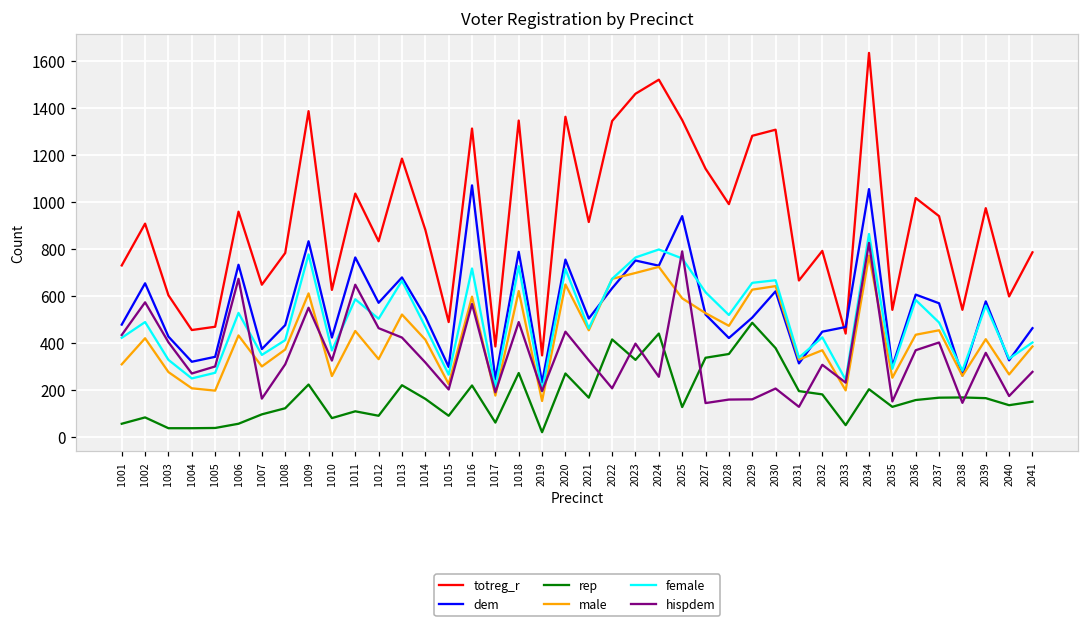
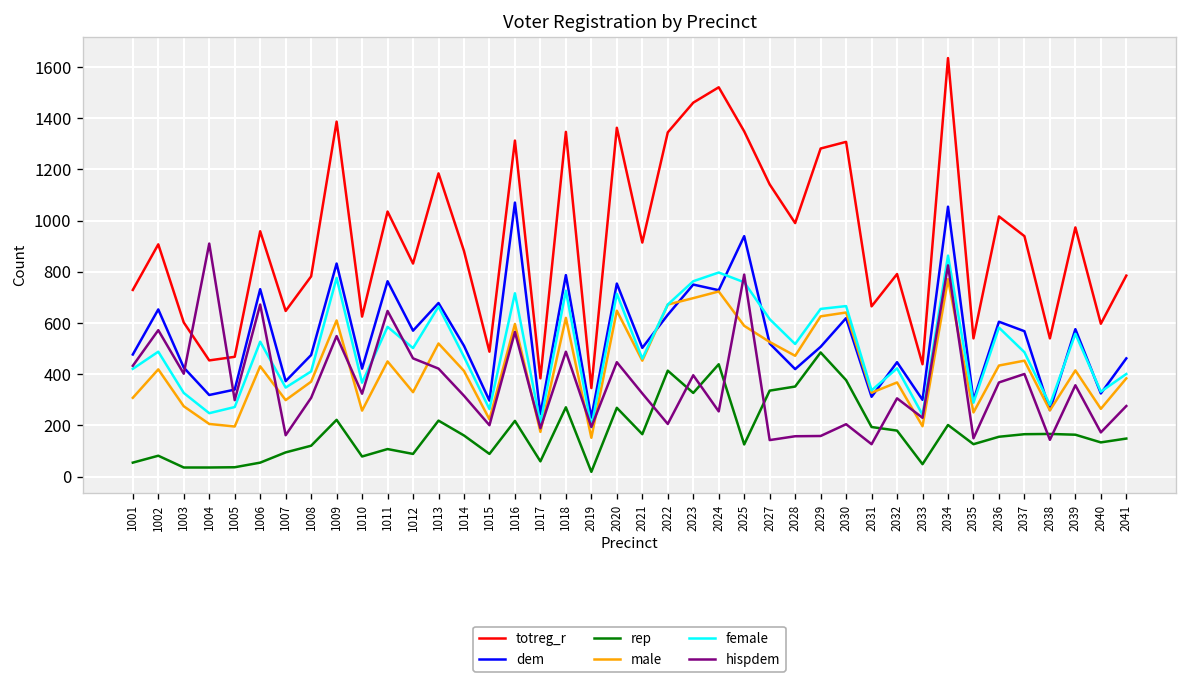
hispdem, 1004: 270 -> 910
dem, 2033: 470 -> 300
